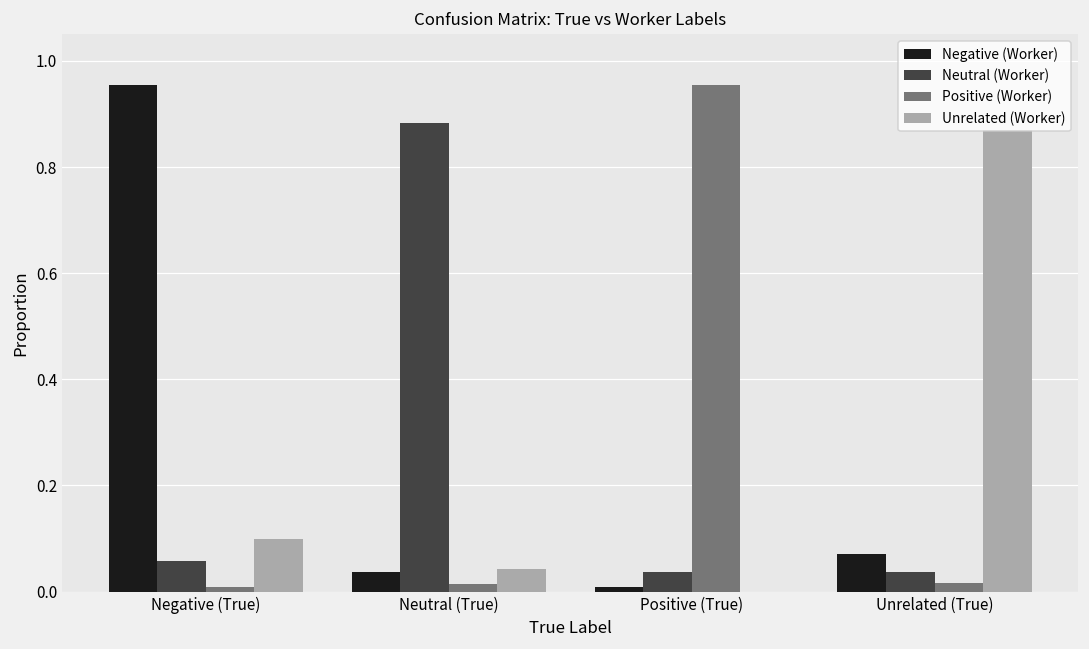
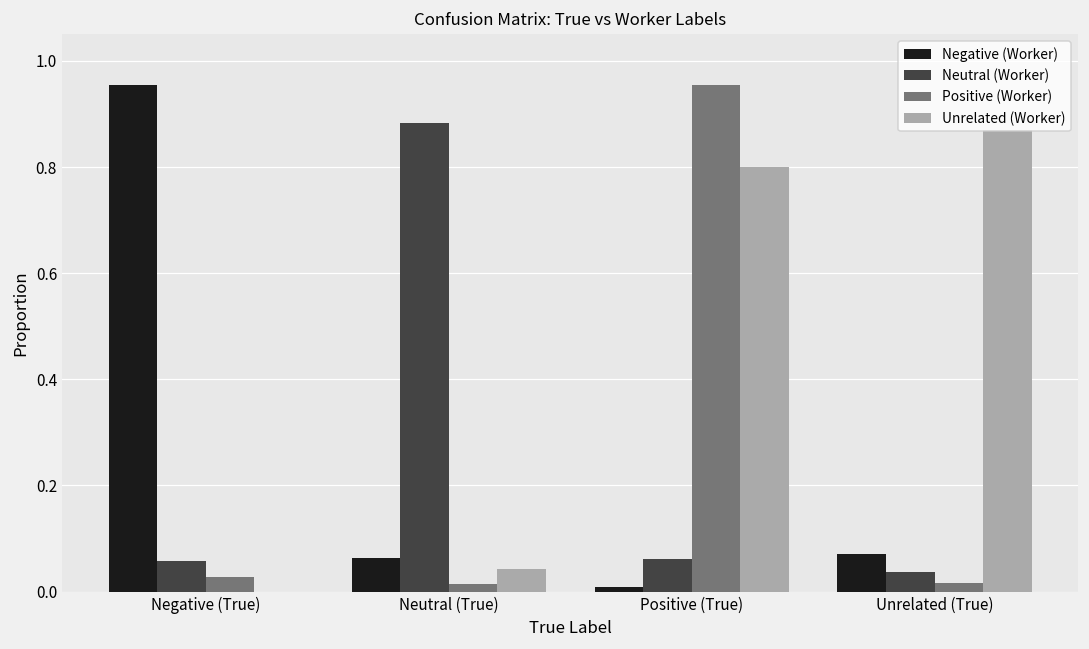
Positive (Worker), Negative (True): 0.01 -> 0.03
Unrelated (Worker), Negative (True): 0.1 -> 0.0
Negative (Worker), Neutral (True): 0.04 -> 0.06
Neutral (Worker), Positive (True): 0.04 -> 0.06
Unrelated (Worker), Positive (True): 0.0 -> 0.8
